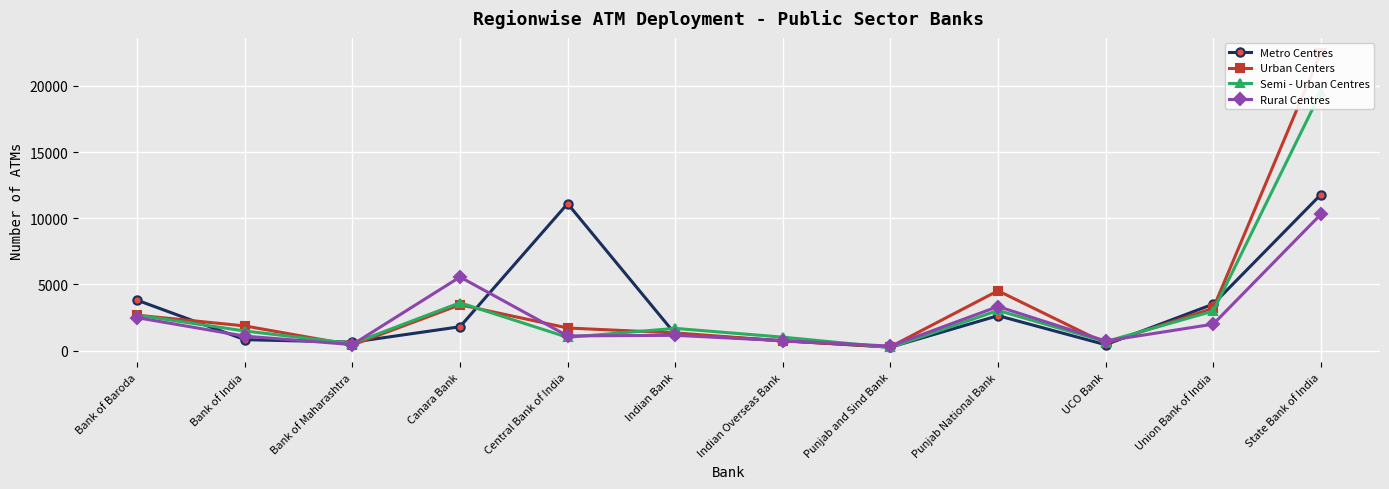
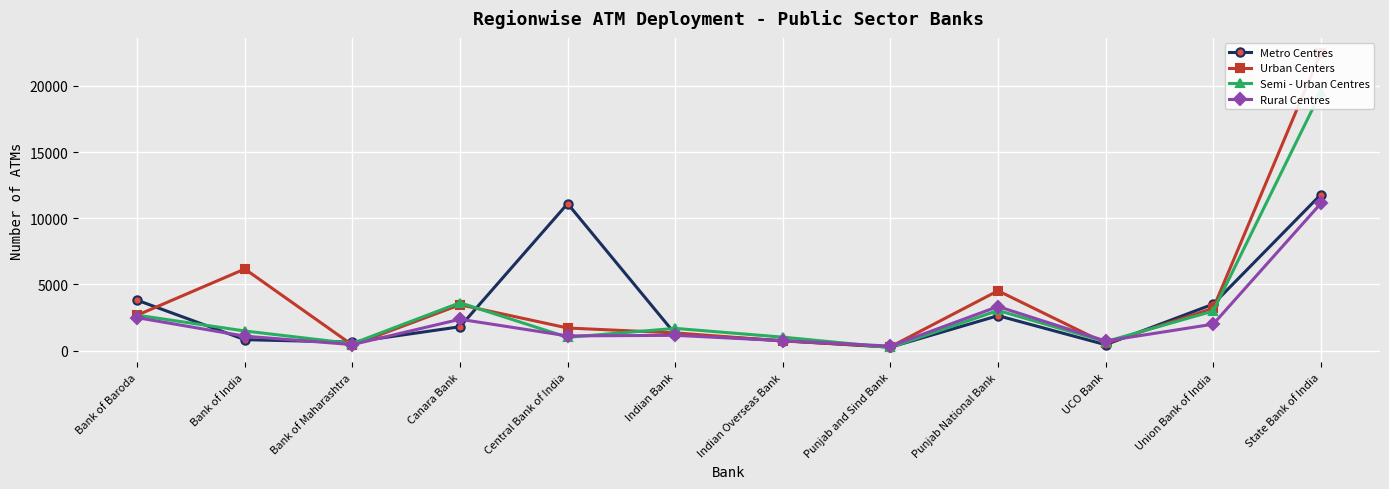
Urban Centers, Bank of India: 1900 -> 6200
Rural Centres, Canara Bank: 5600 -> 2400
Rural Centres, State Bank of India: 10300 -> 11100
